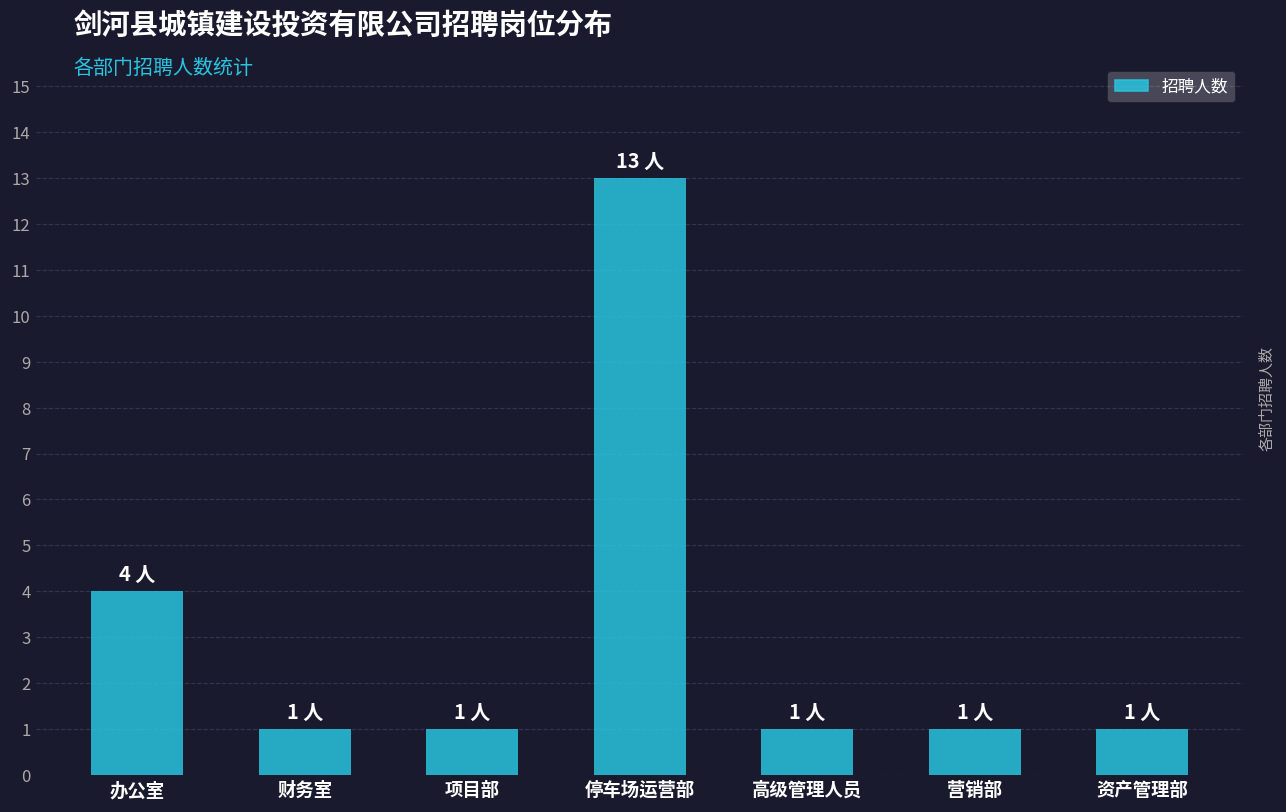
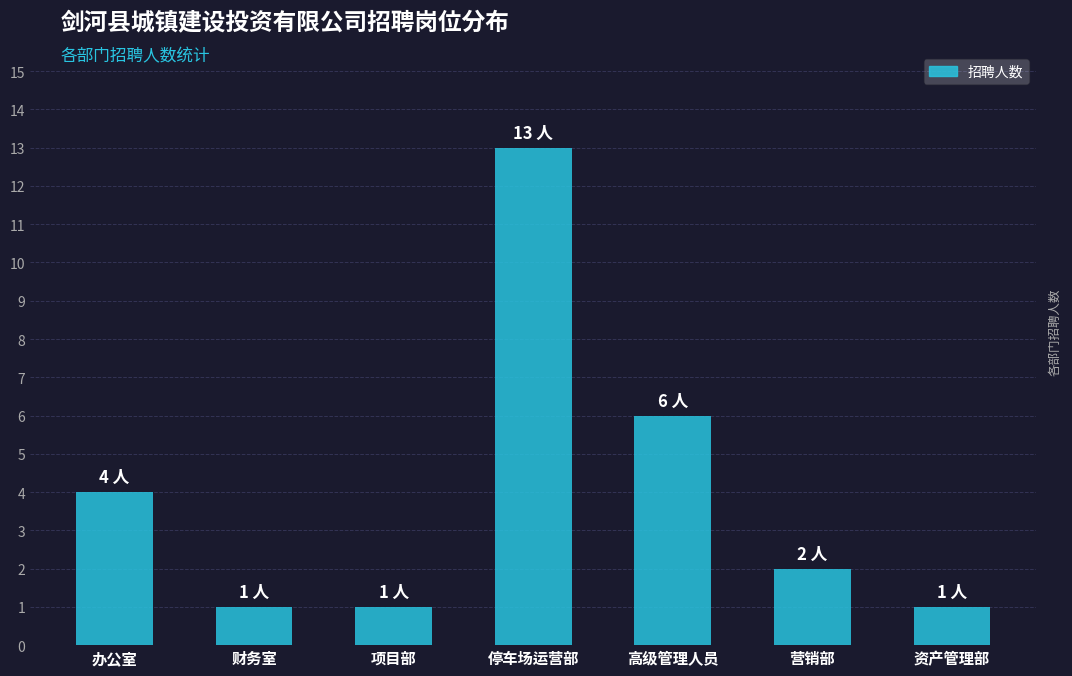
高级管理人员: 1 -> 6
营销部: 1 -> 2
